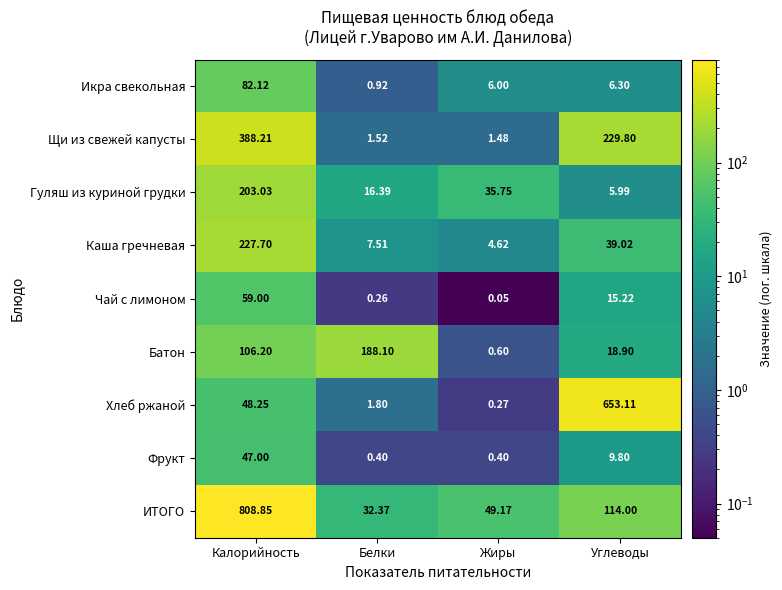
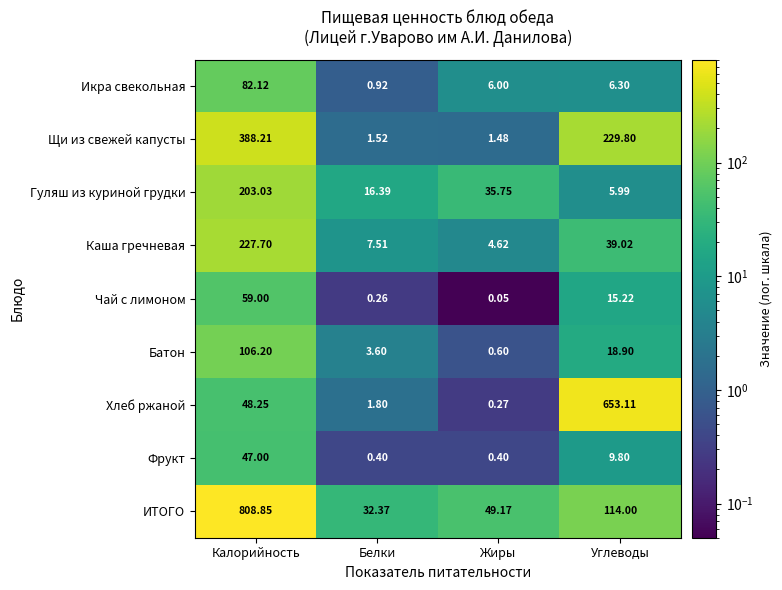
Батон, Белки: 188.10 -> 3.60
